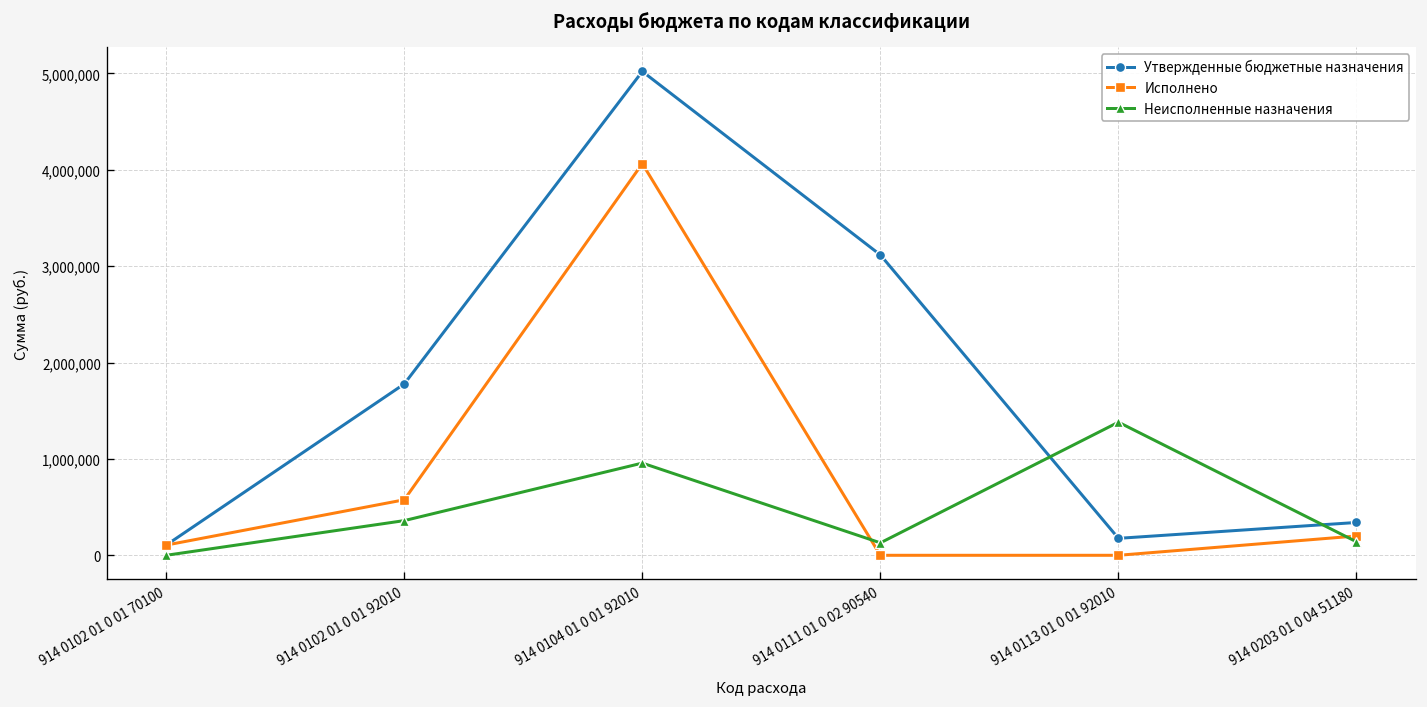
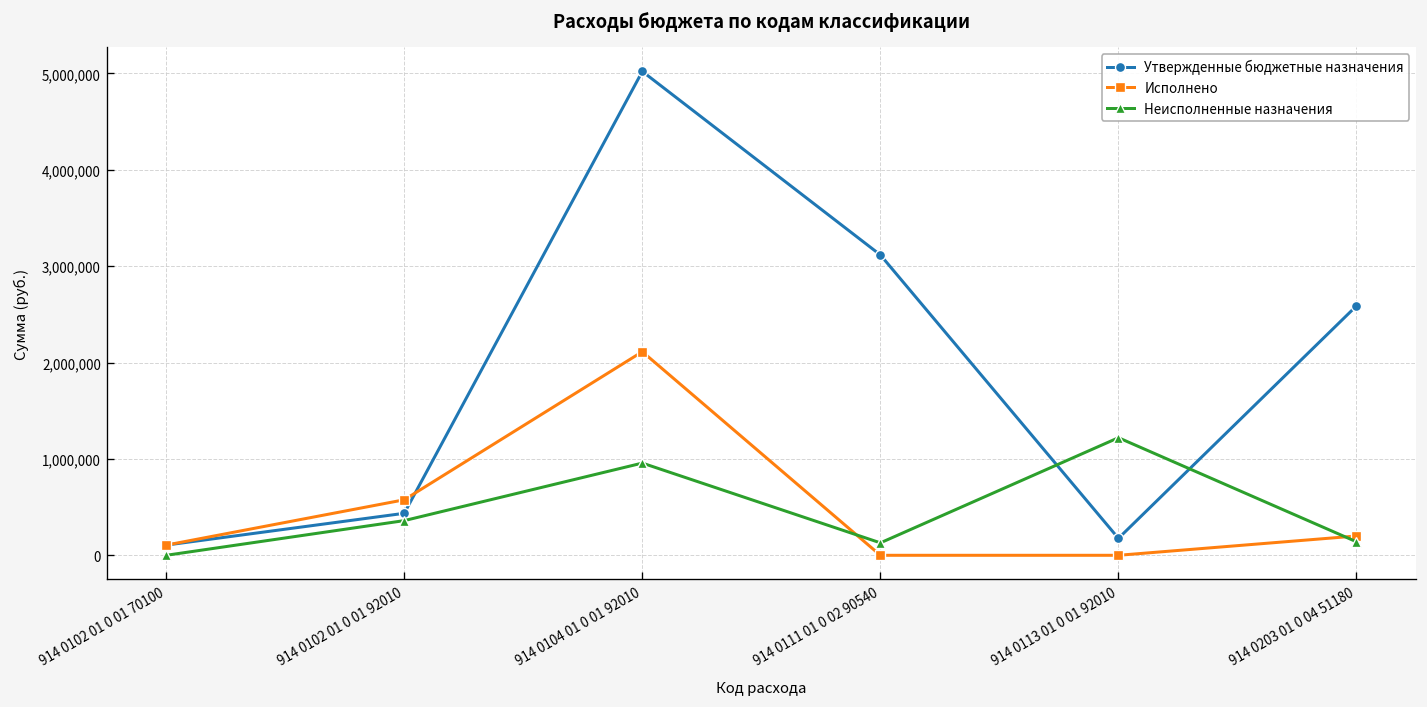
Утвержденные бюджетные назначения, 914 0102 01 0 01 92010: 1,800,000 -> 400,000
Исполнено, 914 0104 01 0 01 92010: 4,100,000 -> 2,100,000
Неисполненные назначения, 914 0113 01 0 01 92010: 1,400,000 -> 1,200,000
Утвержденные бюджетные назначения, 914 0203 01 0 04 51180: 300,000 -> 2,600,000
